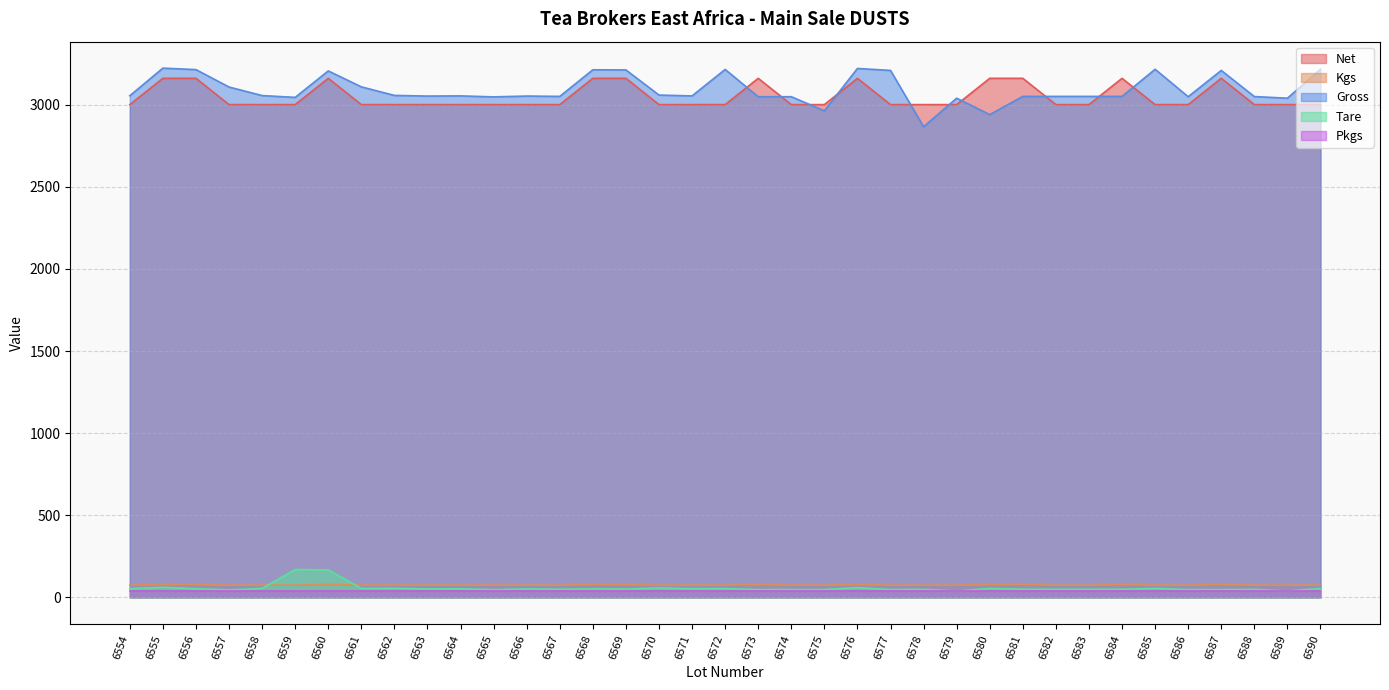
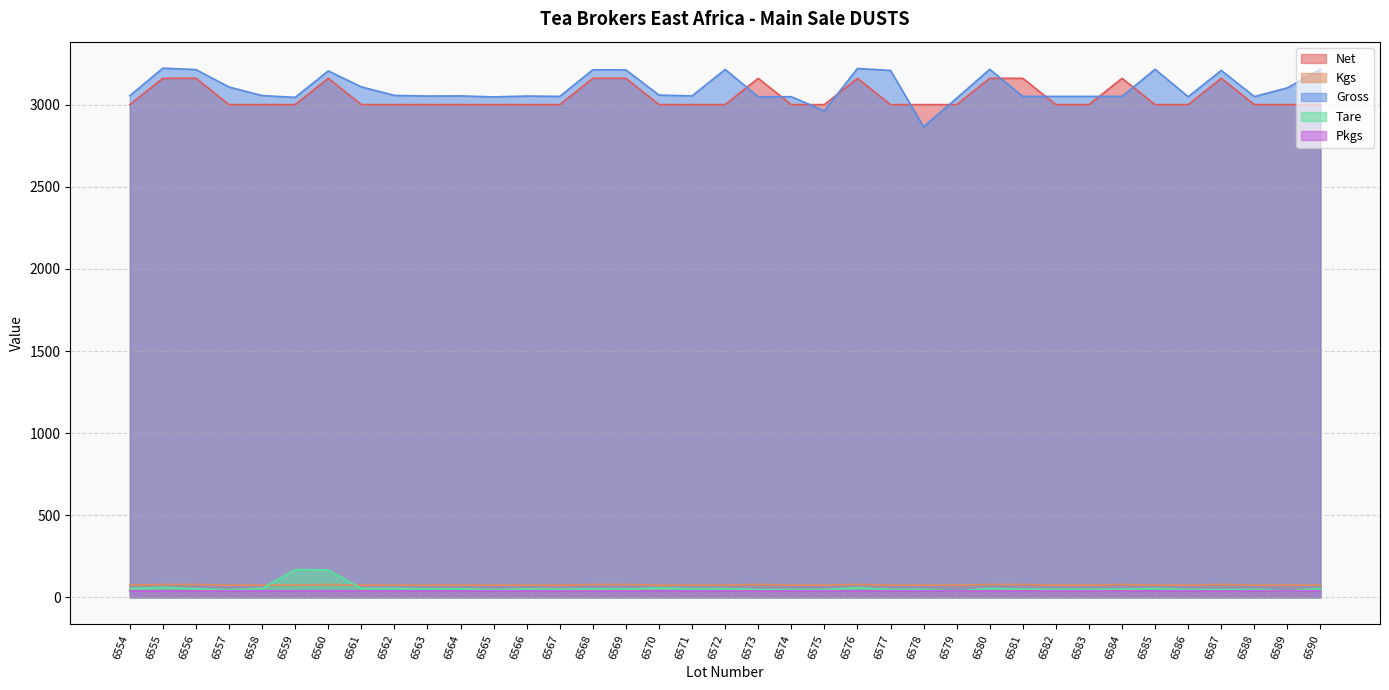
Gross, 6580: 2940 -> 3220
Gross, 6589: 3040 -> 3100
